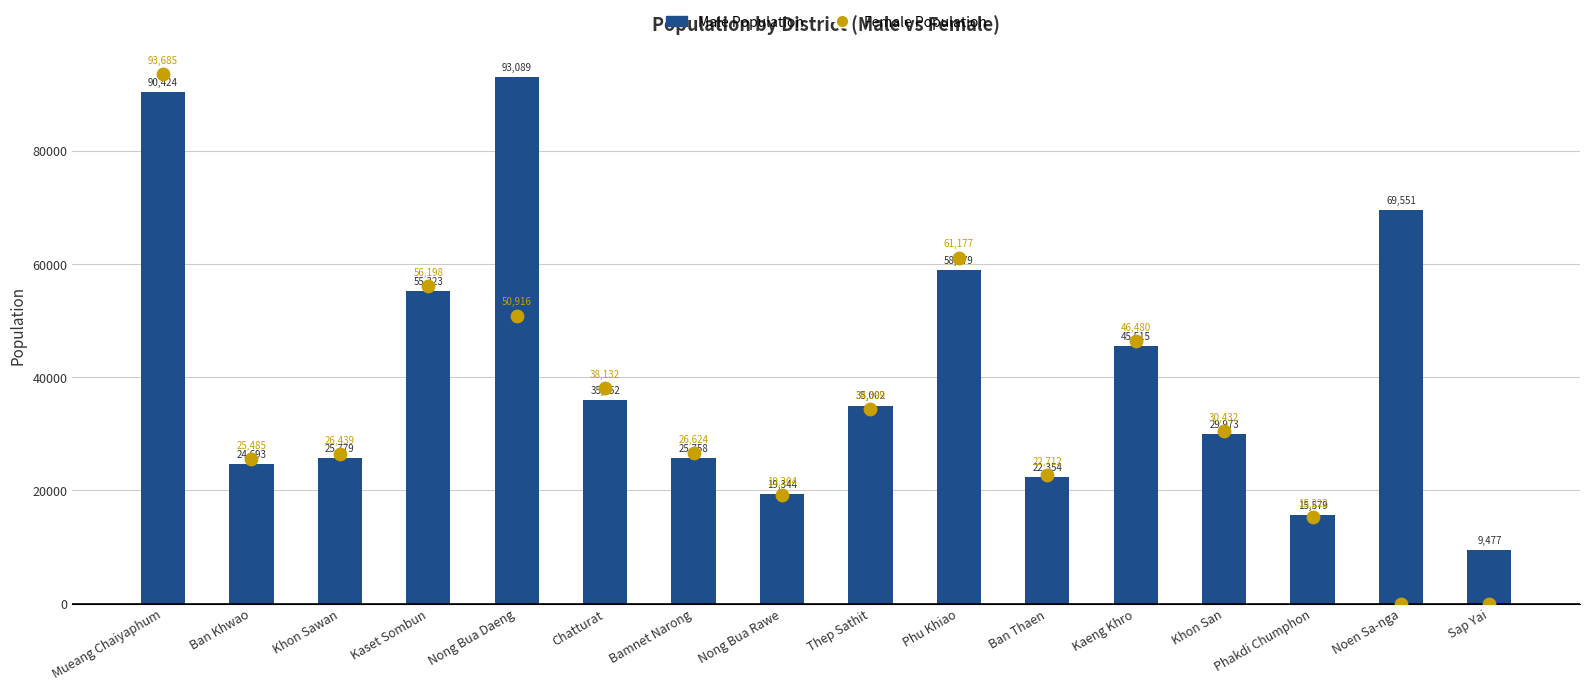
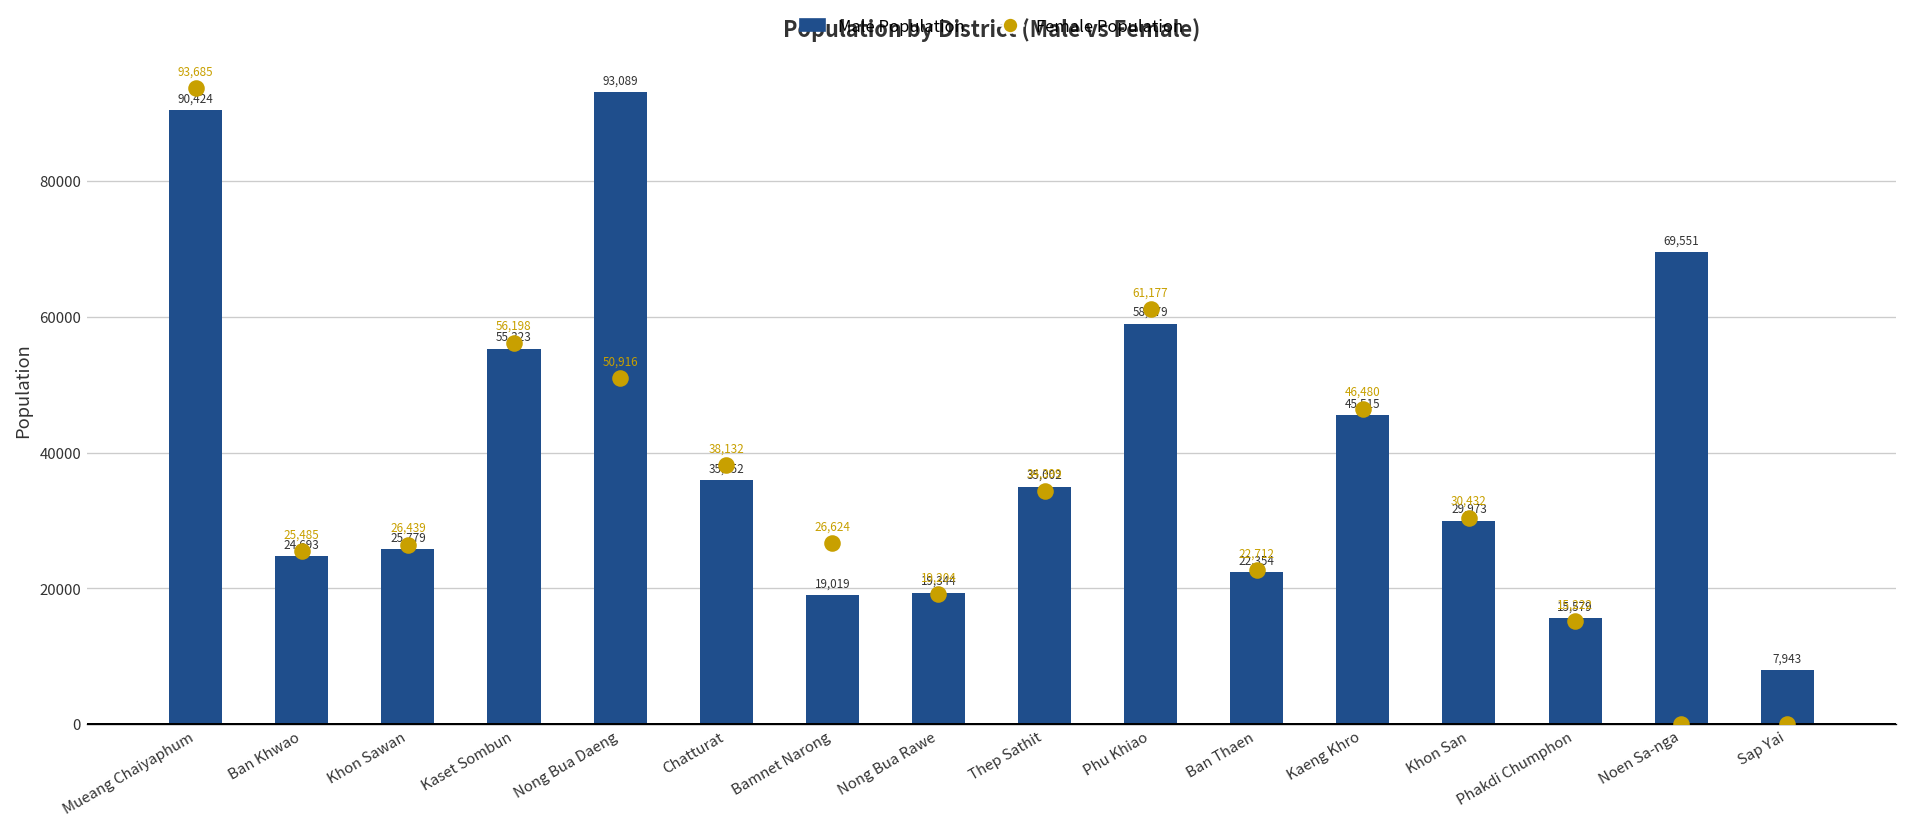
Male Population, Bamnet Narong: 25,758 -> 19,019
Male Population, Sap Yai: 9,477 -> 7,943
